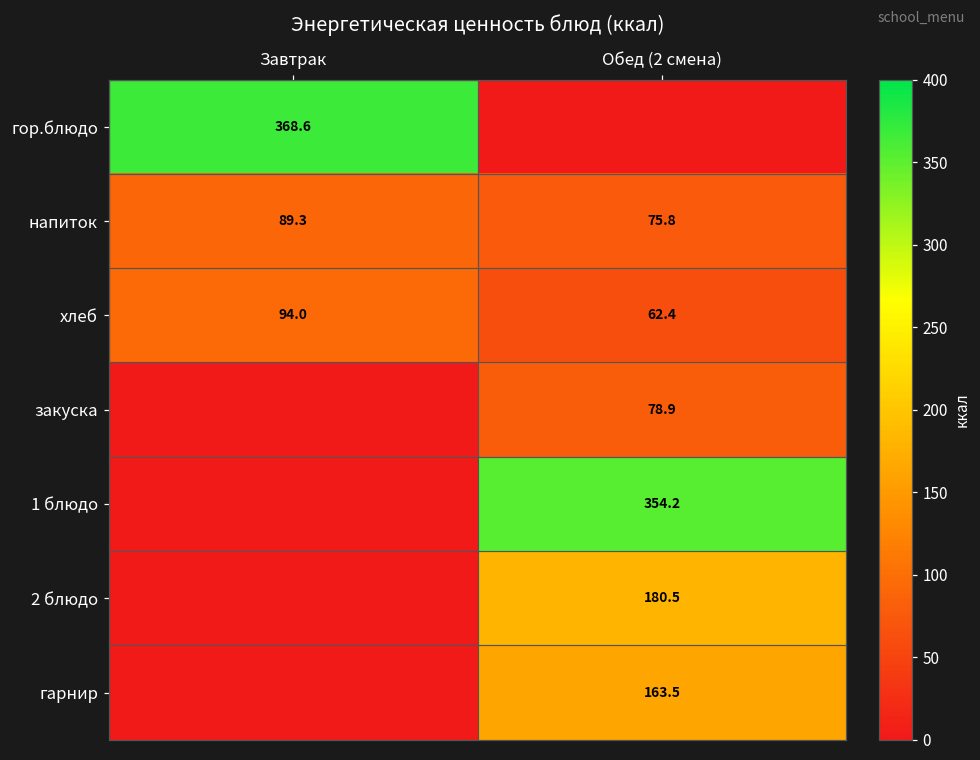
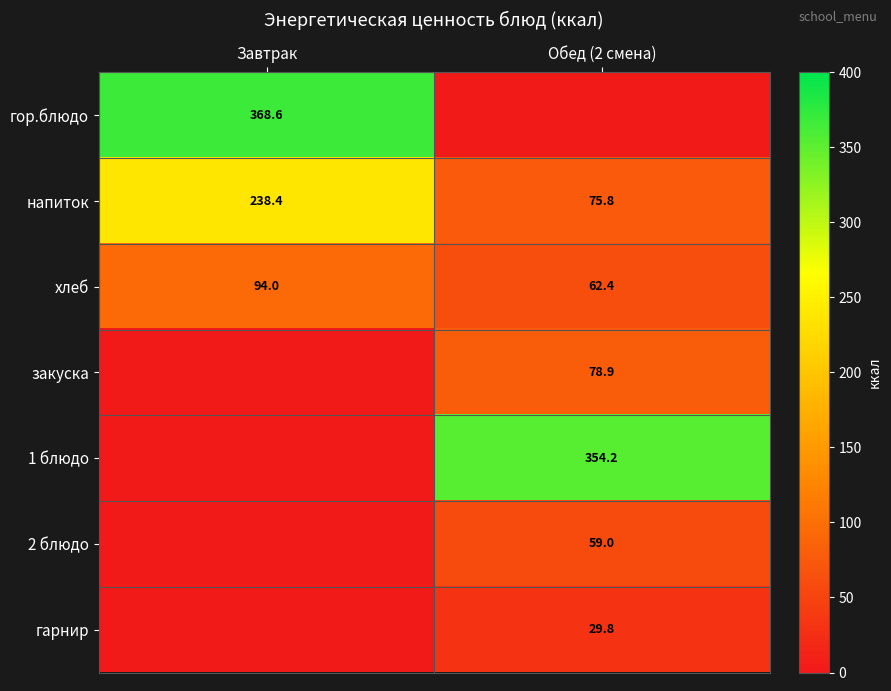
напиток, Завтрак: 89.3 -> 238.4
2 блюдо, Обед (2 смена): 180.5 -> 59.0
гарнир, Обед (2 смена): 163.5 -> 29.8
